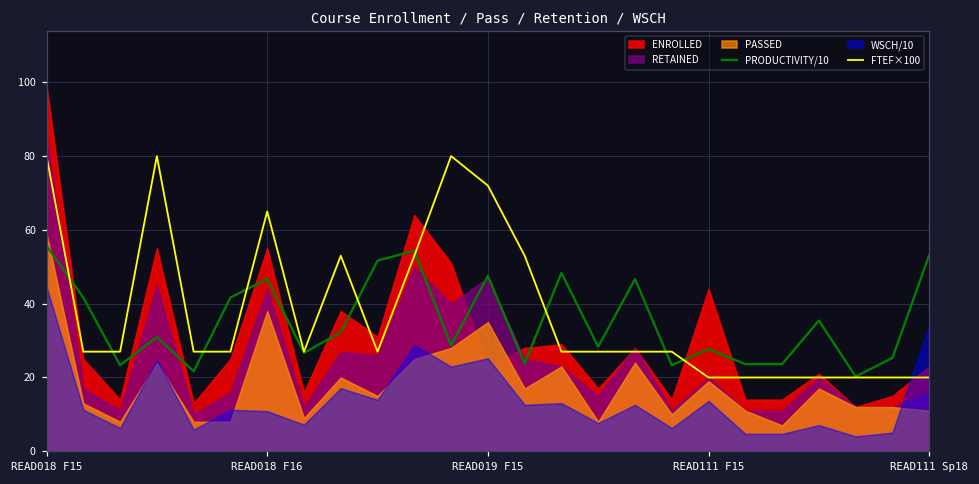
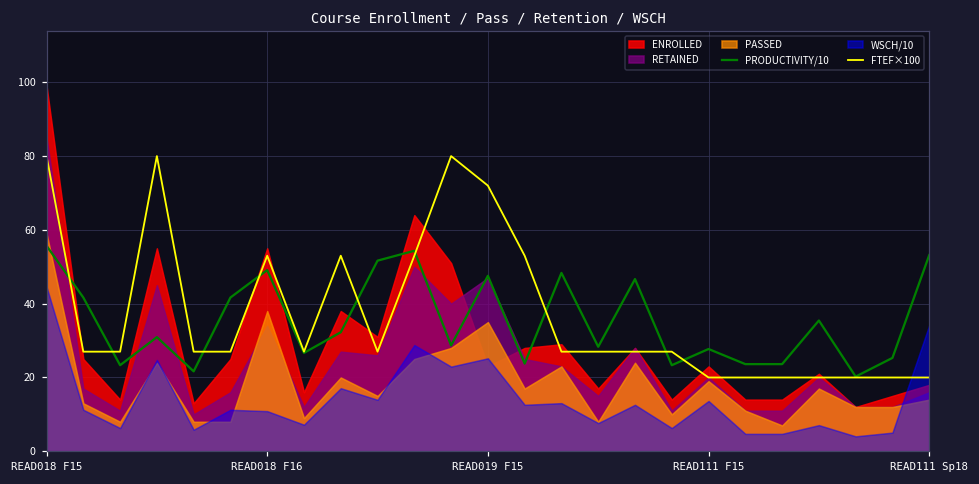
PRODUCTIVITY/10, READ018 F16: 47 -> 49
FTEF×100, READ018 F16: 65 -> 53
RETAINED, READ018 F16: 44 -> 34
ENROLLED, READ111 F15: 44 -> 23
ENROLLED, READ111 Sp18: 23 -> 18
PASSED, READ111 Sp18: 11 -> 14
